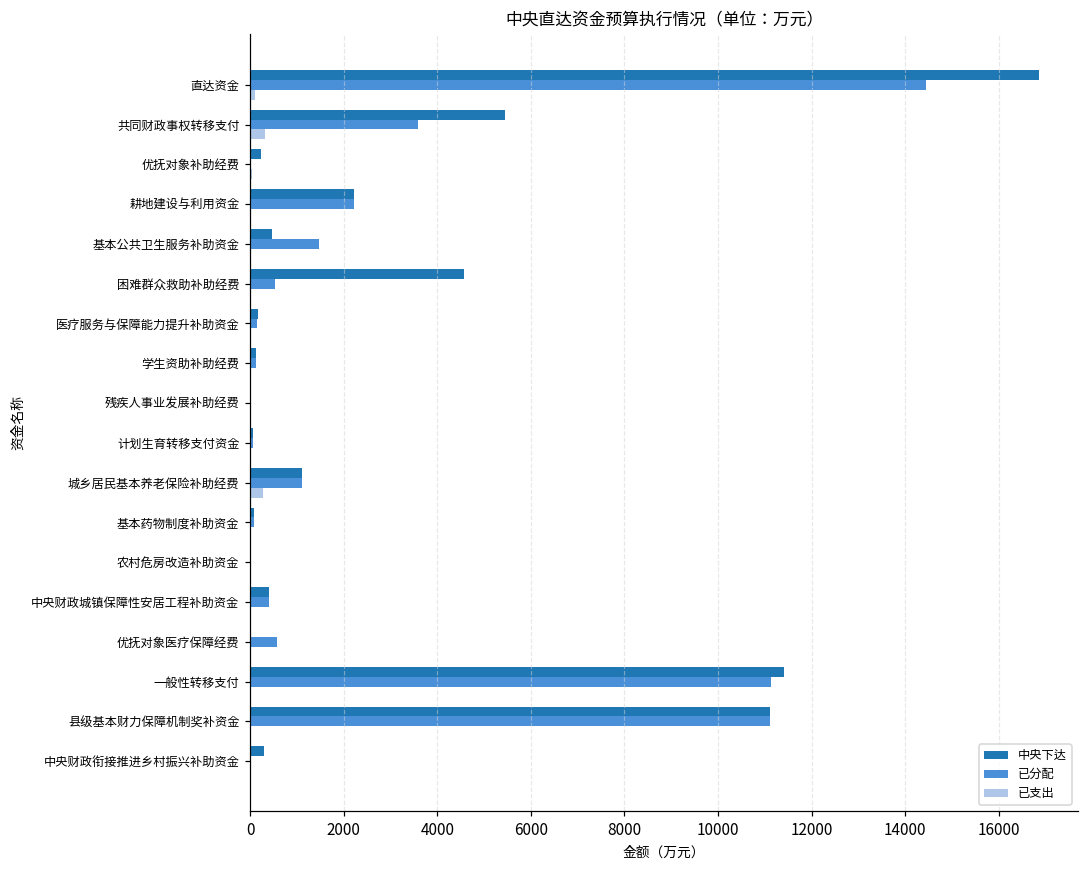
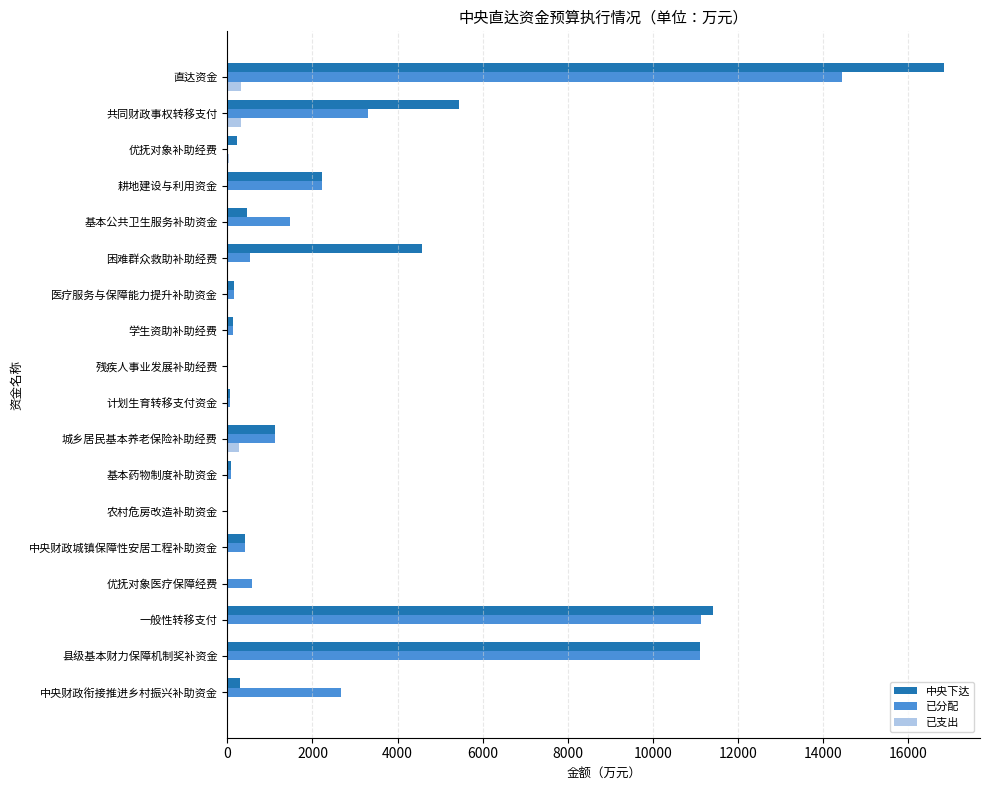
已支出, 直达资金: 100 -> 300
已分配, 共同财政事权转移支付: 3600 -> 3300
已分配, 中央财政衔接推进乡村振兴补助资金: 0 -> 2700
